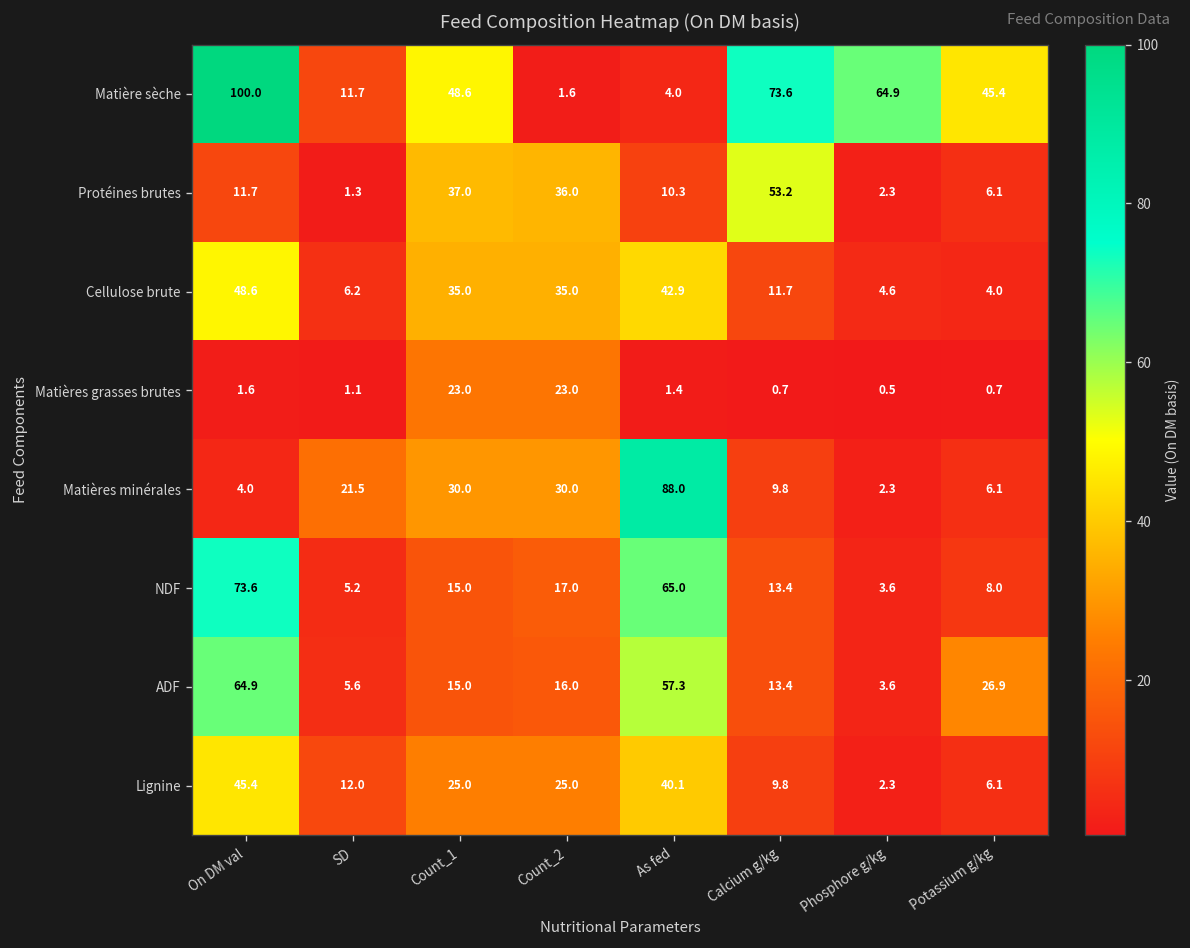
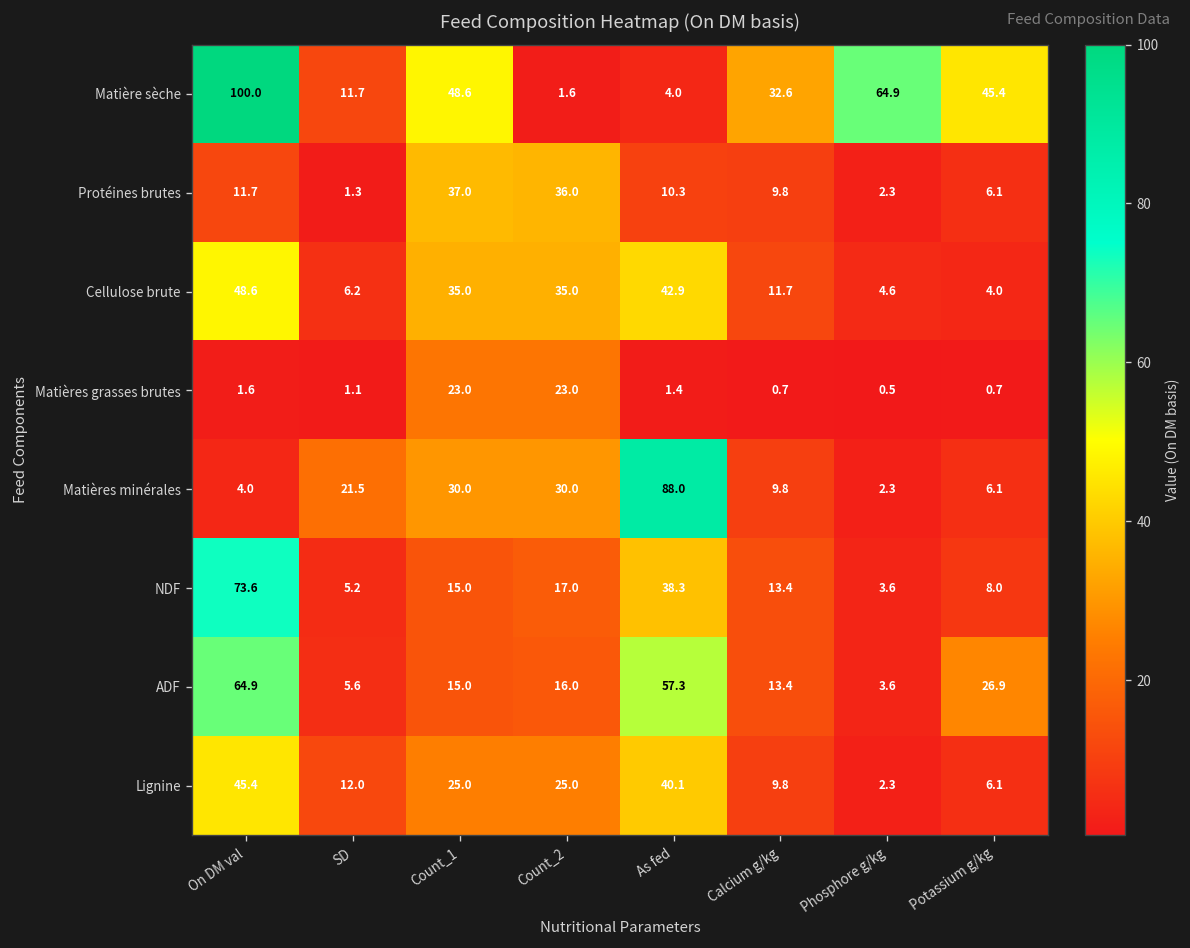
Matière sèche, Calcium g/kg: 73.6 -> 32.6
Protéines brutes, Calcium g/kg: 53.2 -> 9.8
NDF, As fed: 65.0 -> 38.3
